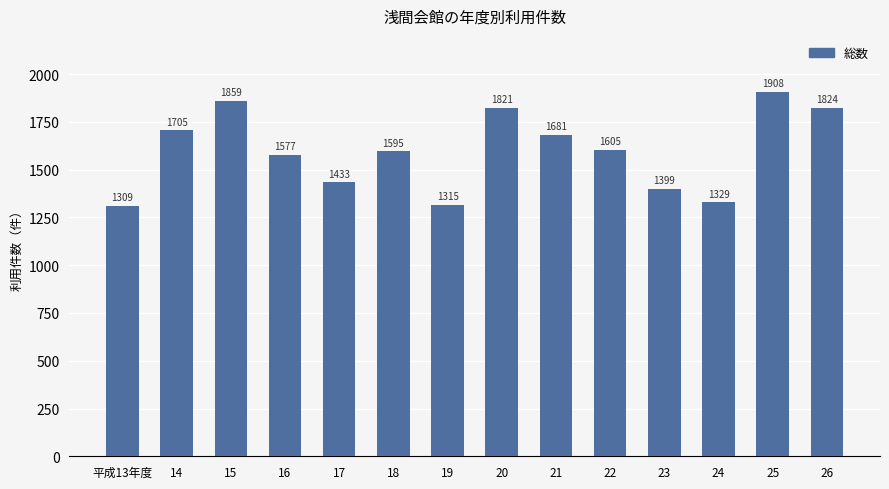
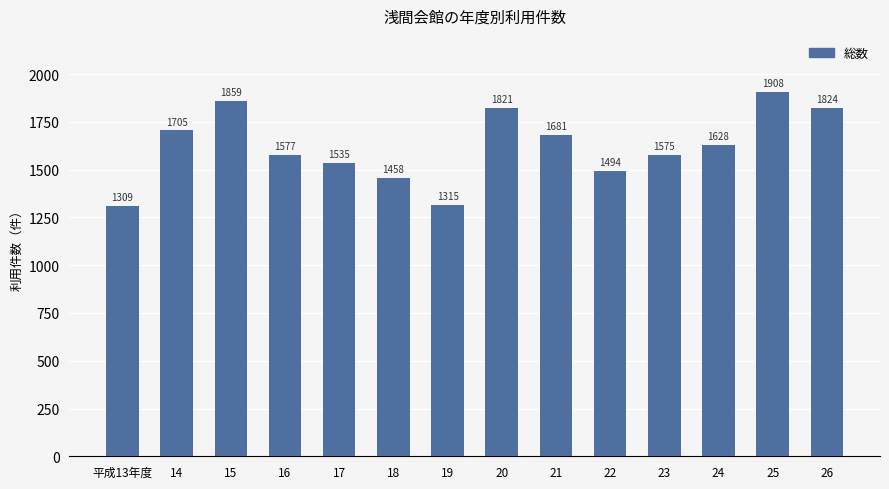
17: 1433 -> 1535
18: 1595 -> 1458
22: 1605 -> 1494
23: 1399 -> 1575
24: 1329 -> 1628
